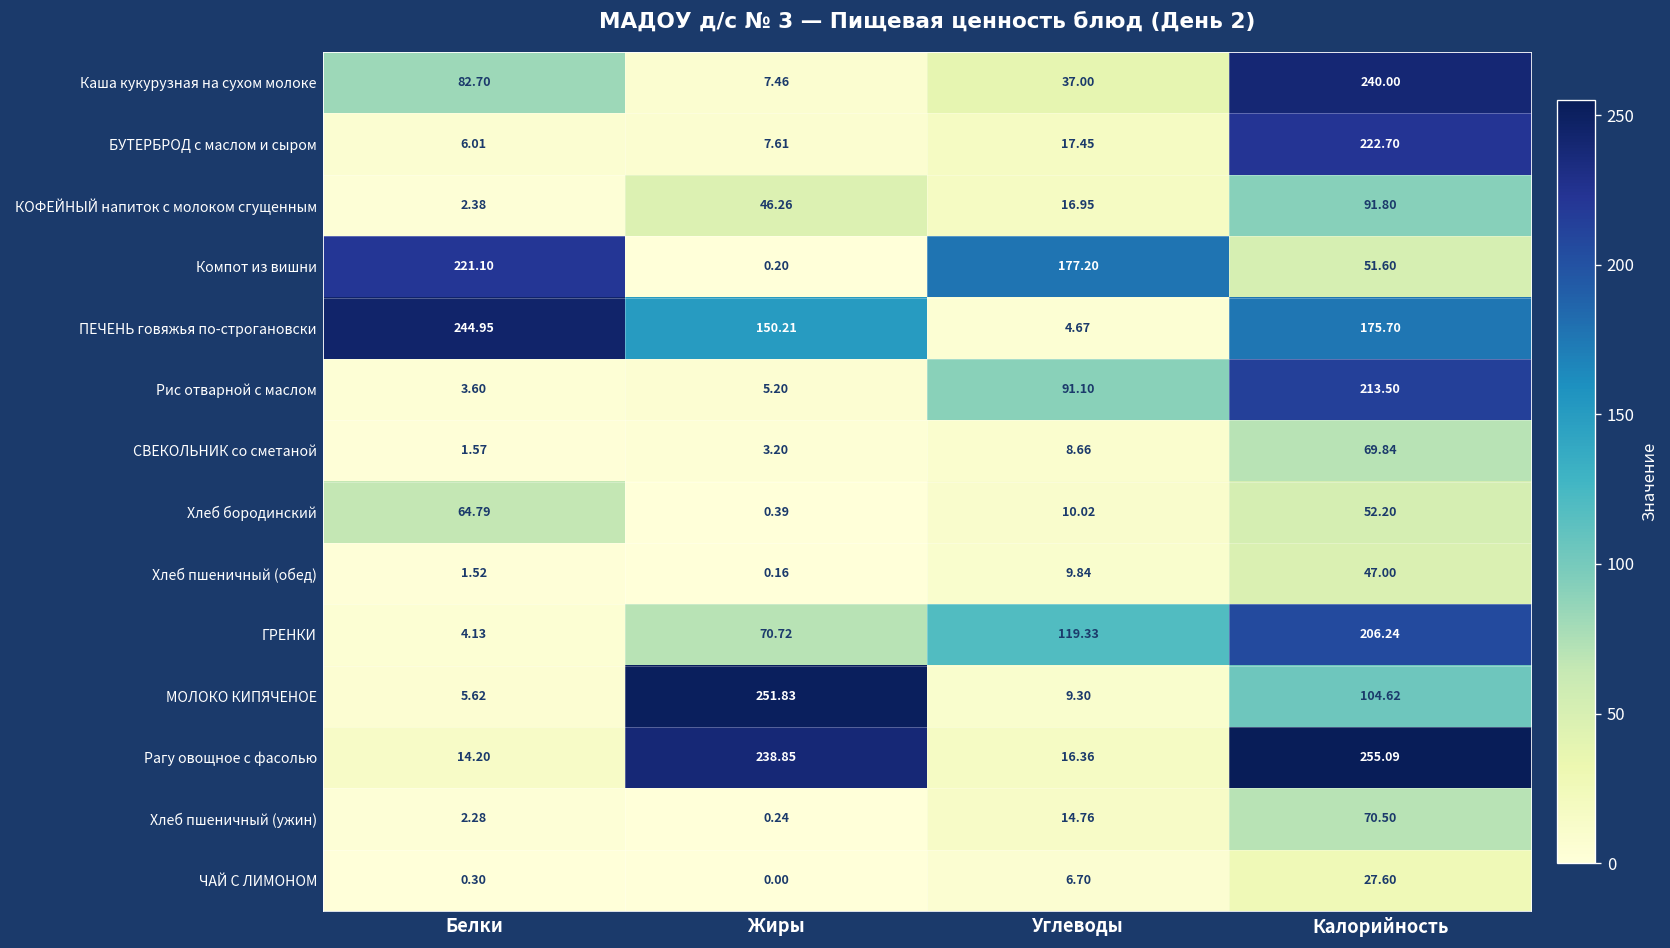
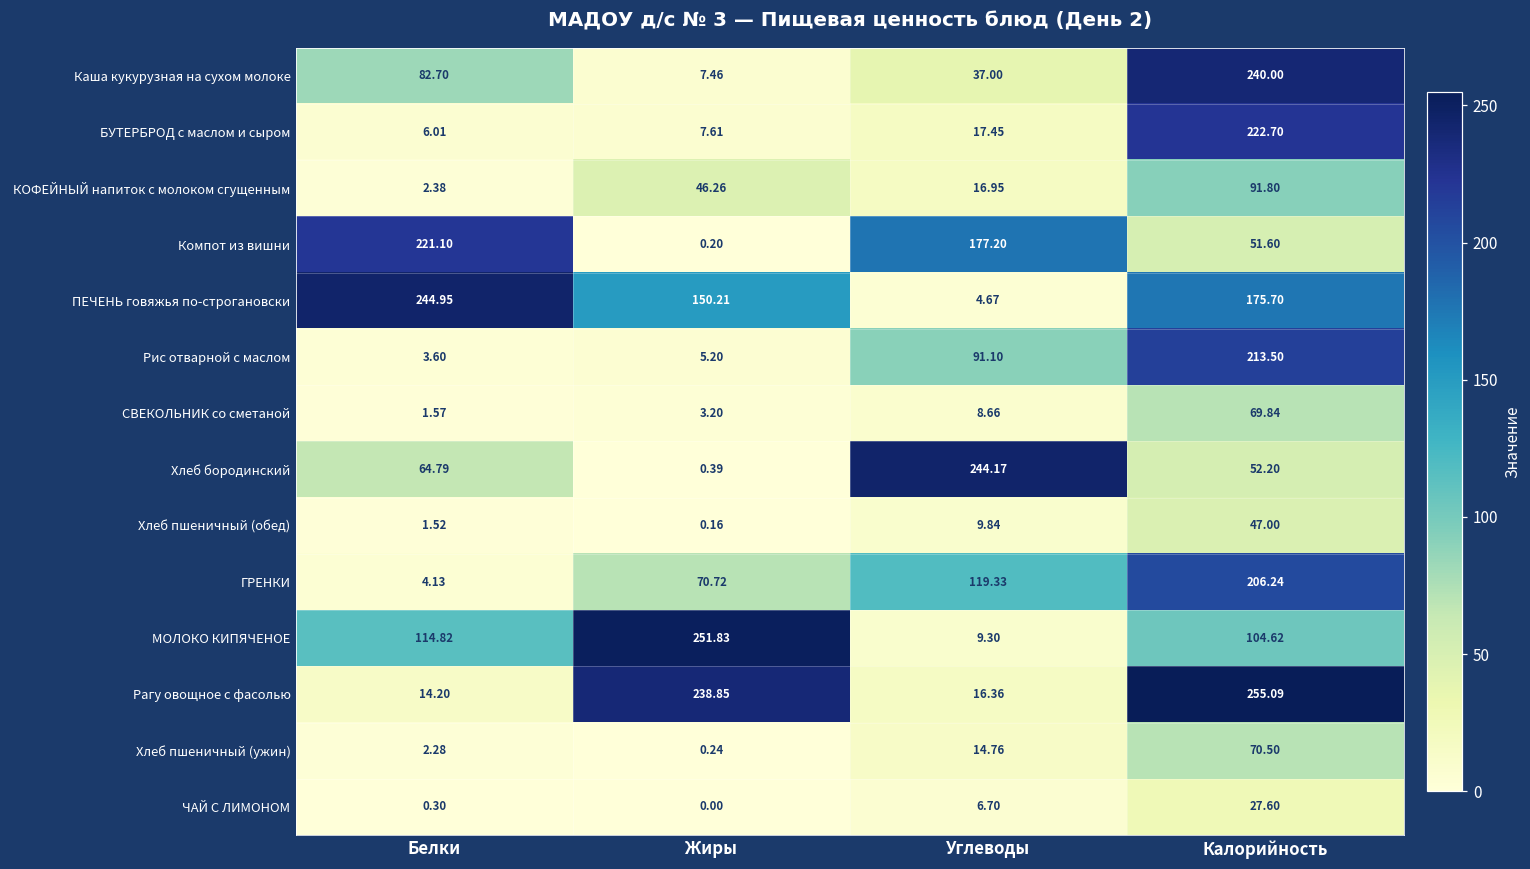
Хлеб бородинский, Углеводы: 10.02 -> 244.17
МОЛОКО КИПЯЧЕНОЕ, Белки: 5.62 -> 114.82
